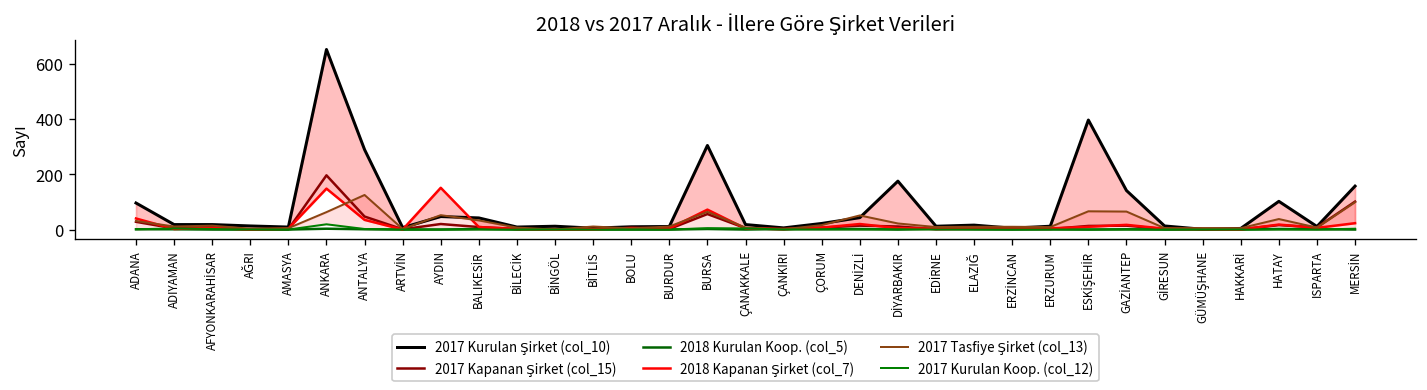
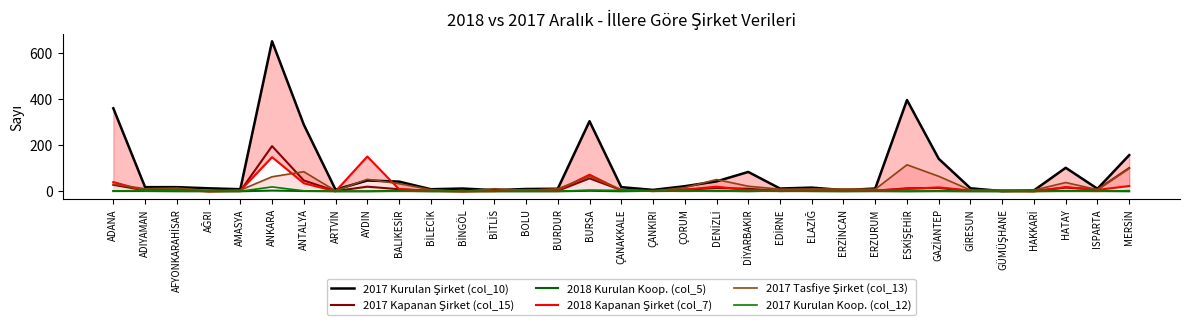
2017 Kurulan Şirket (col_10), ADANA: 100 -> 360
2017 Tasfiye Şirket (col_13), ANTALYA: 130 -> 90
2017 Kurulan Şirket (col_10), DİYARBAKIR: 180 -> 80
2017 Tasfiye Şirket (col_13), ESKİŞEHİR: 70 -> 120
